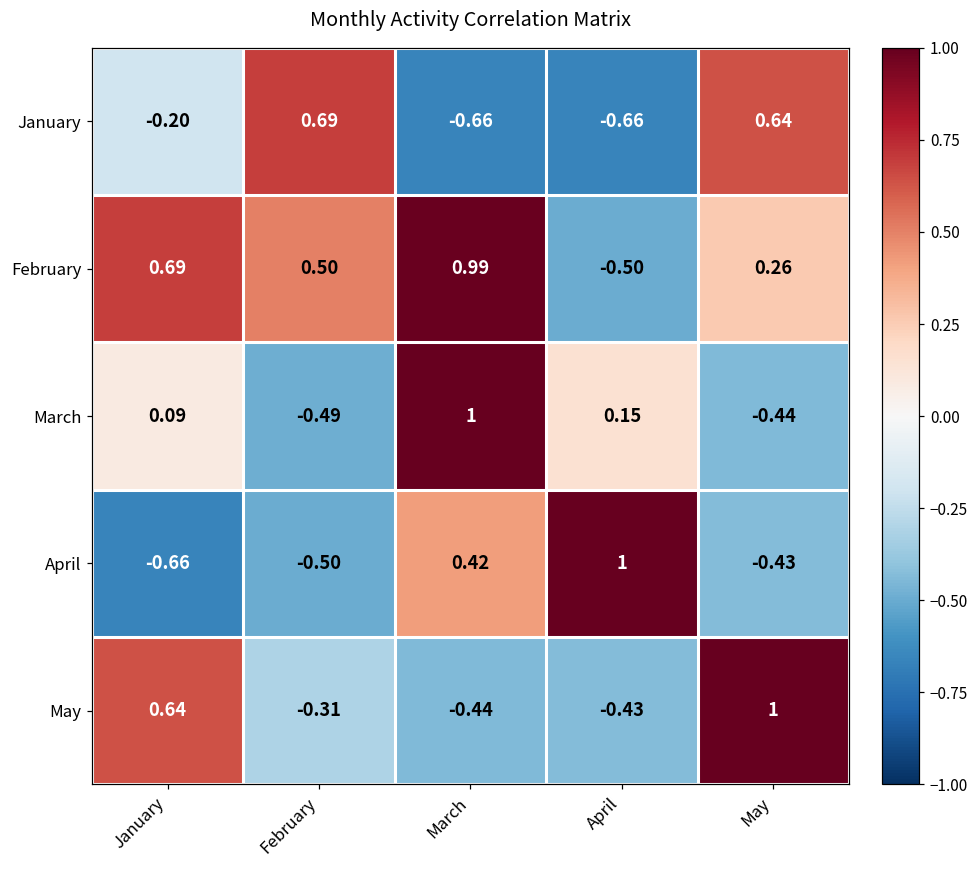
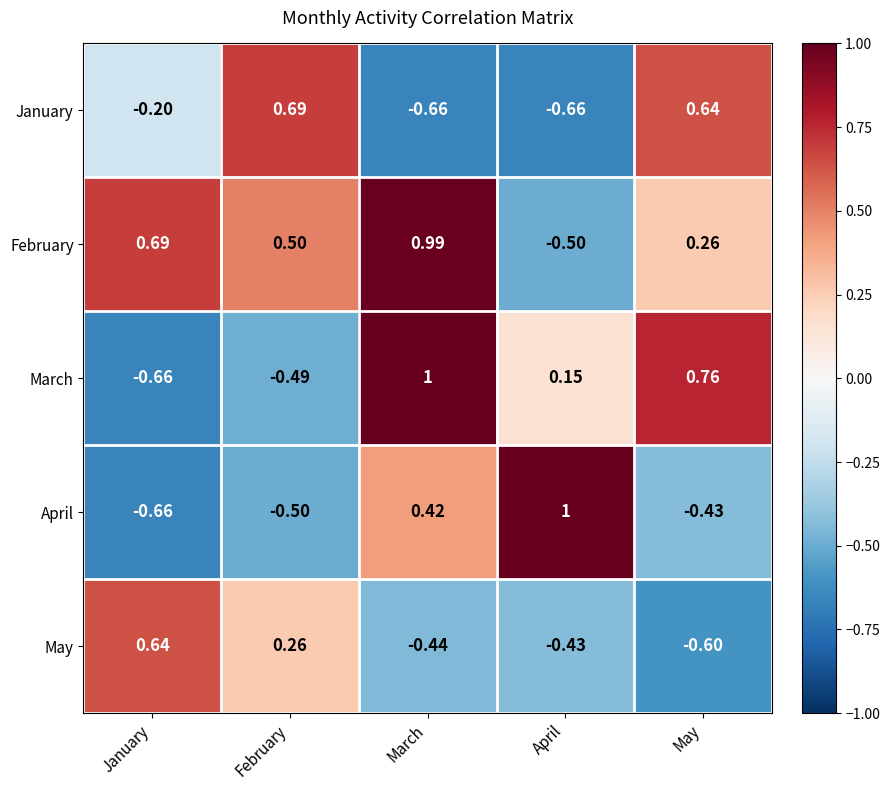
March, January: 0.09 -> -0.66
March, May: -0.44 -> 0.76
May, February: -0.31 -> 0.26
May, May: 1 -> -0.60
